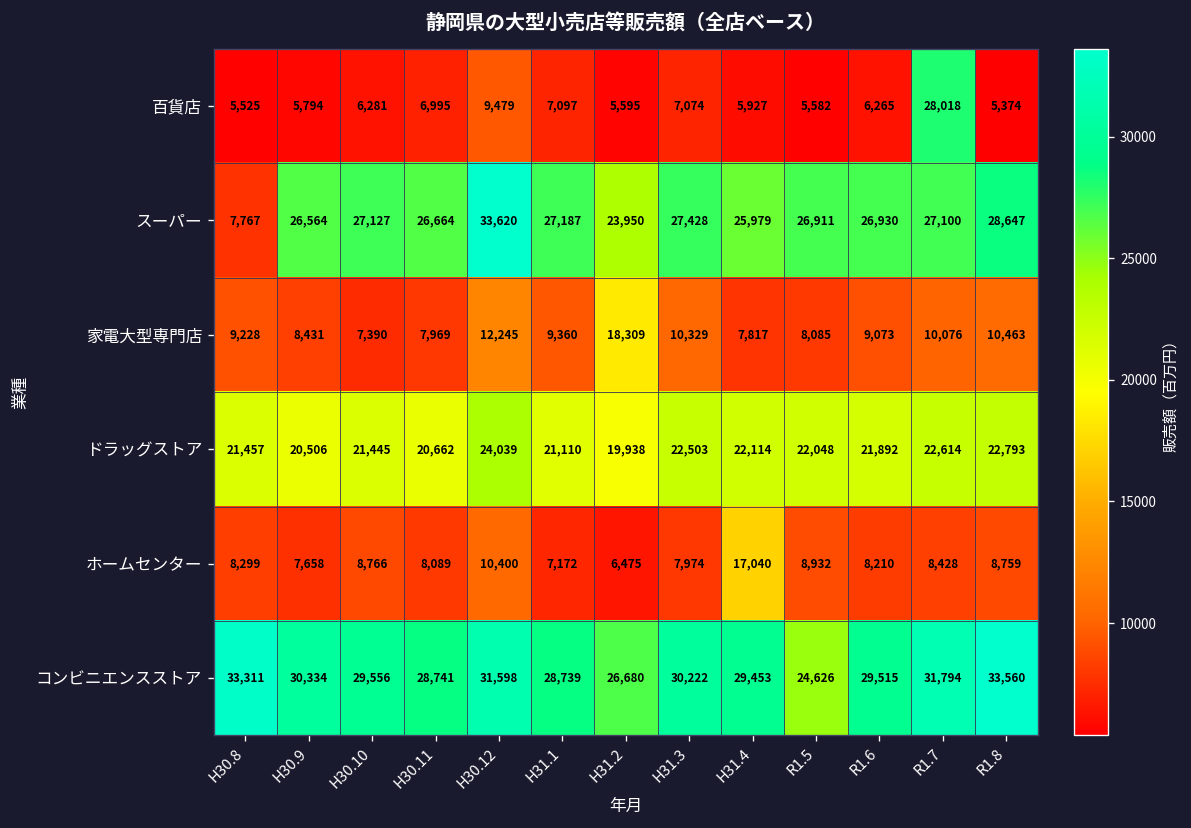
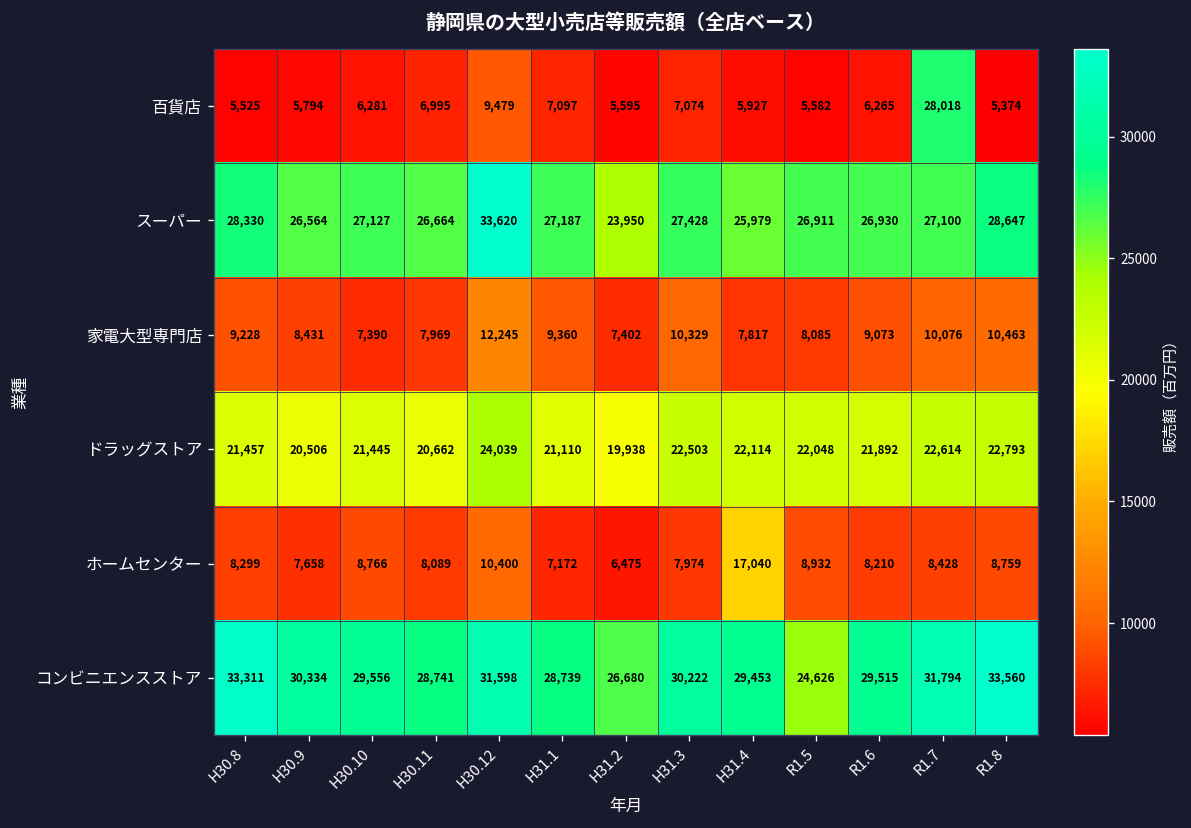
スーパー, H30.8: 7,767 -> 28,330
家電大型専門店, H31.2: 18,309 -> 7,402
